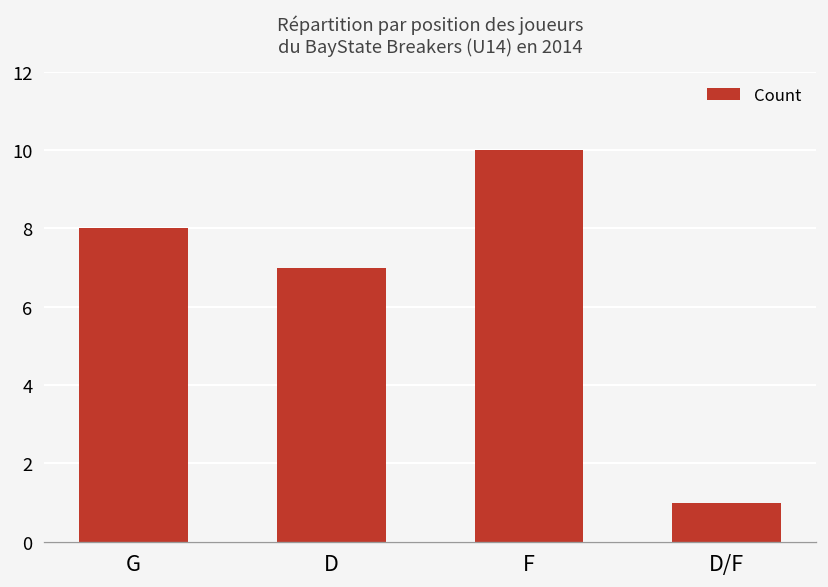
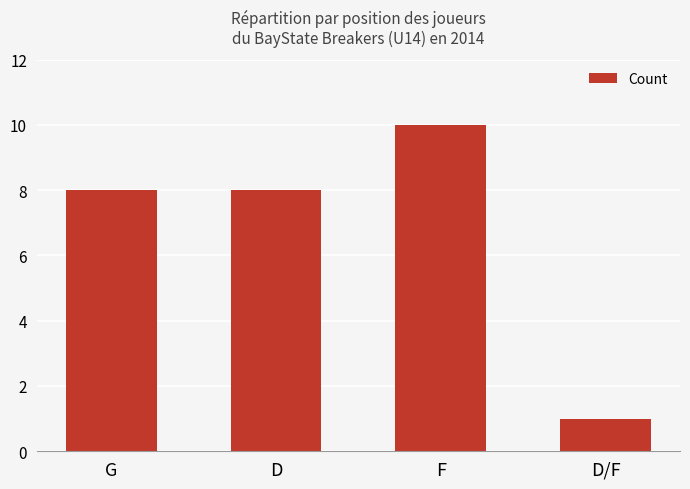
D: 7 -> 8
